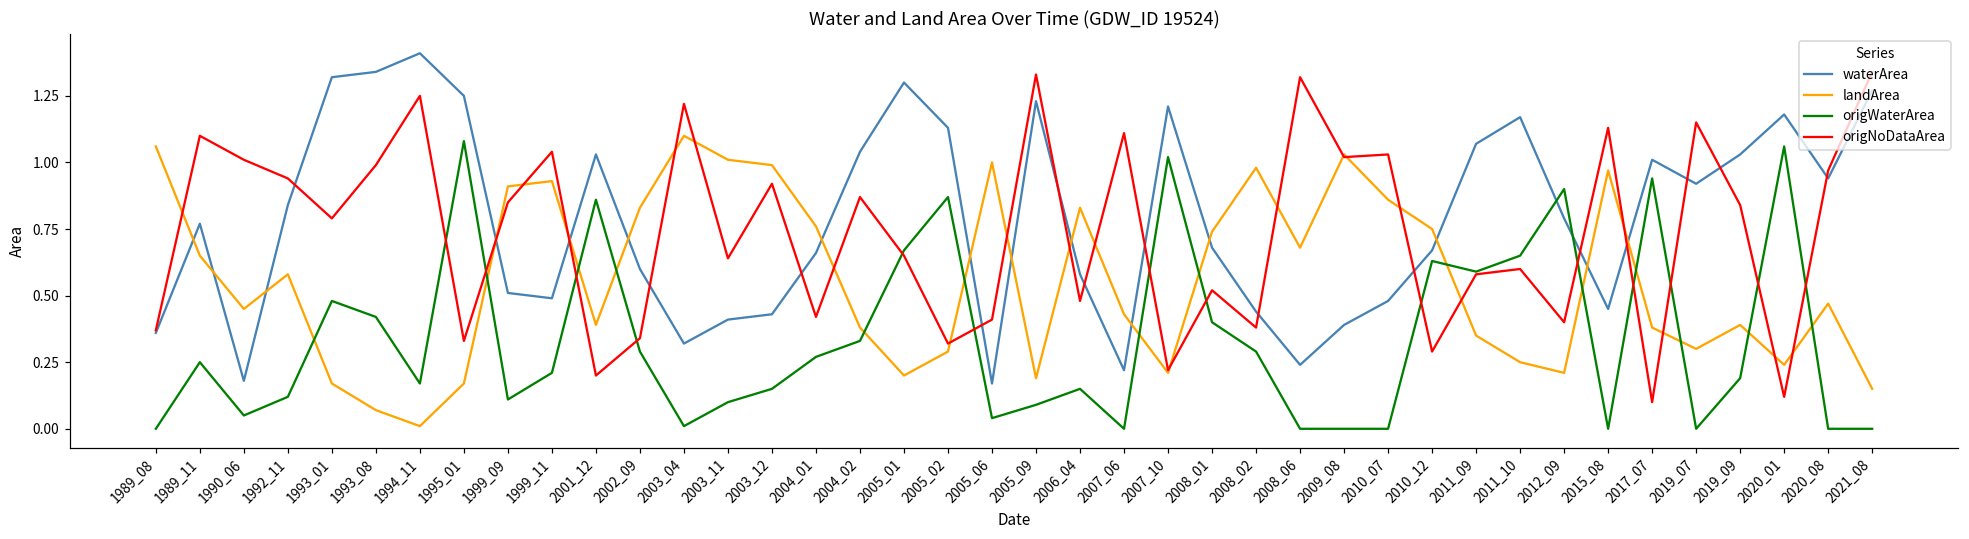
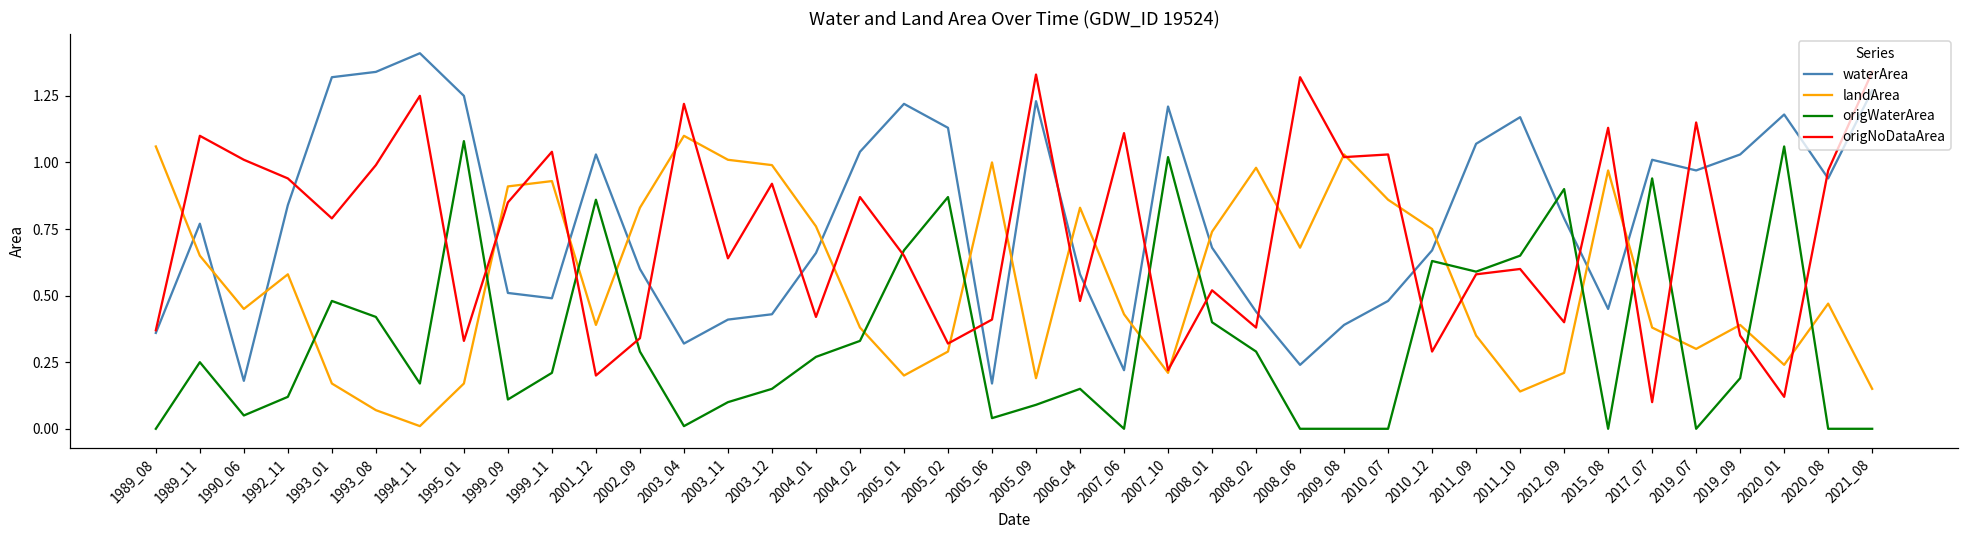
waterArea, 2005_01: 1.30 -> 1.22
landArea, 2011_10: 0.25 -> 0.14
waterArea, 2019_07: 0.92 -> 0.97
origNoDataArea, 2019_09: 0.84 -> 0.35
